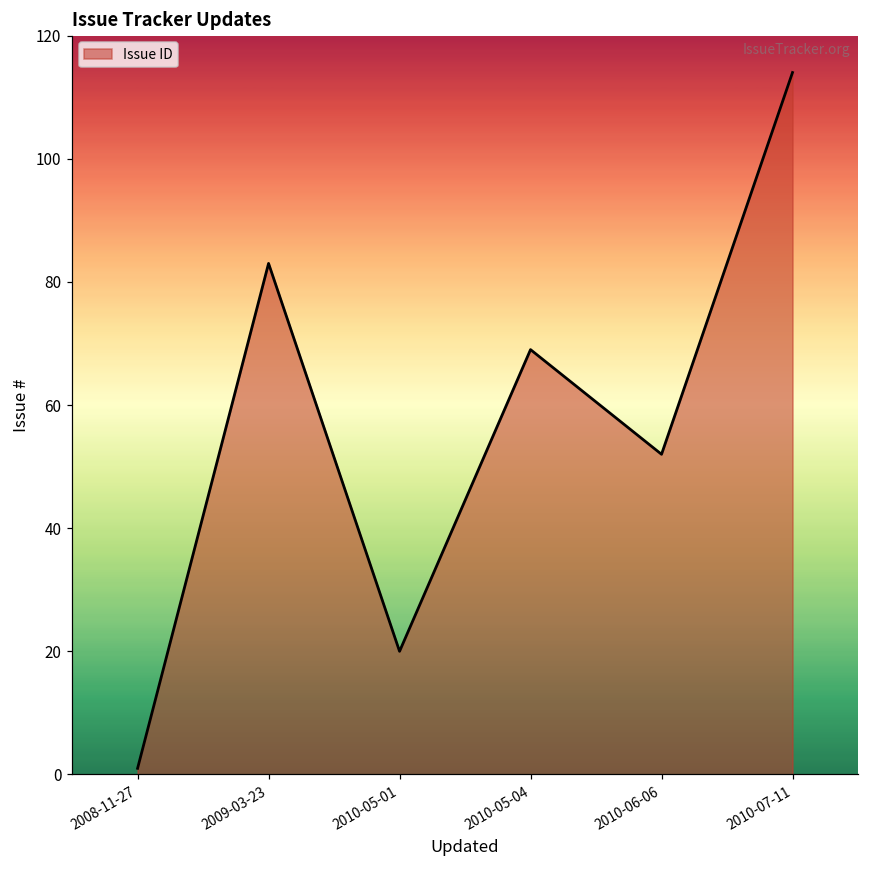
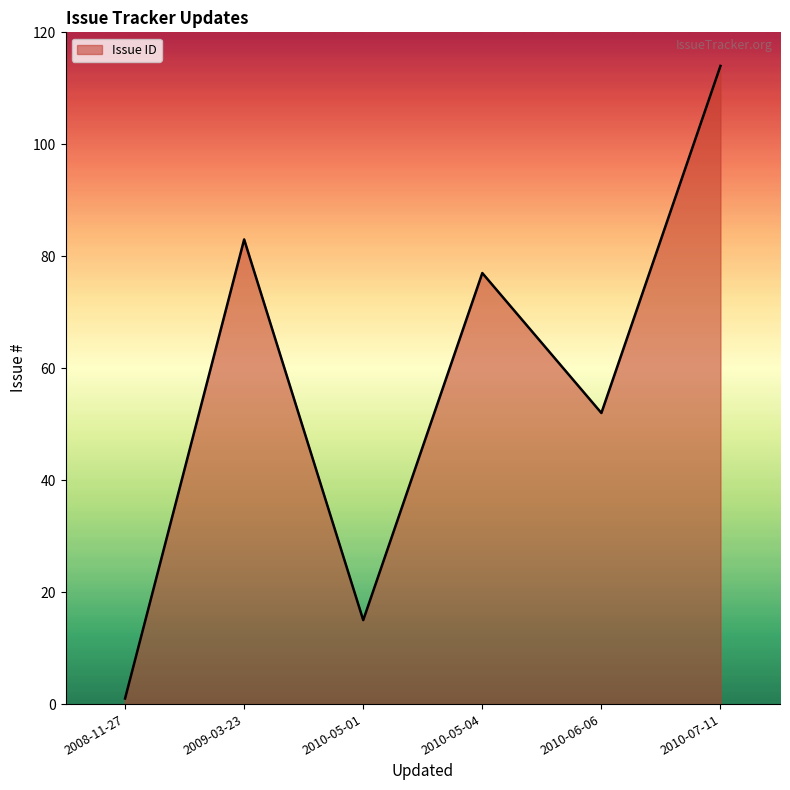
2010-05-01: 20 -> 15
2010-05-04: 69 -> 77
